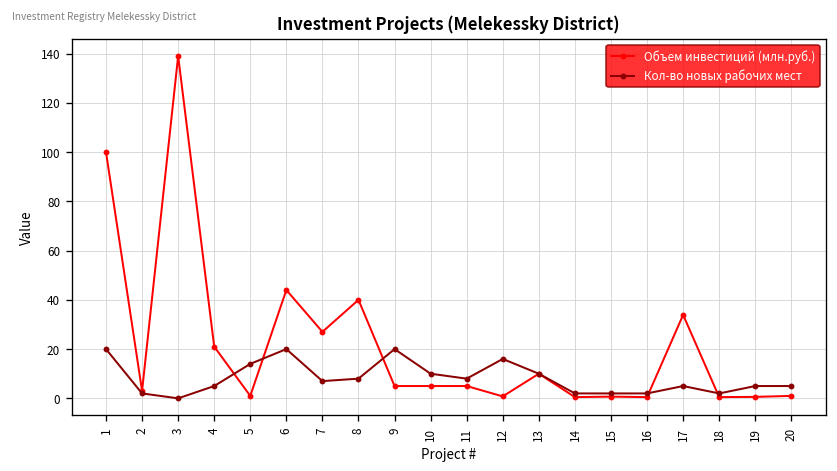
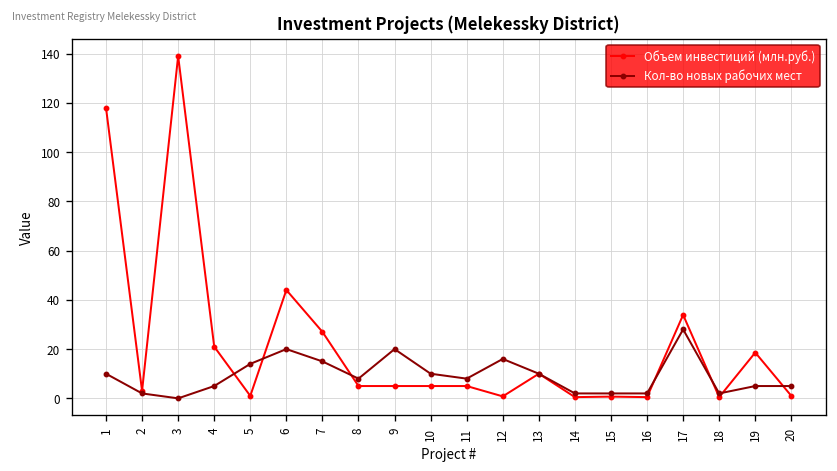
Объем инвестиций (млн.руб.), 1: 100 -> 118
Кол-во новых рабочих мест, 1: 20 -> 10
Кол-во новых рабочих мест, 7: 7 -> 15
Объем инвестиций (млн.руб.), 8: 40 -> 5
Кол-во новых рабочих мест, 17: 5 -> 28
Объем инвестиций (млн.руб.), 19: 1 -> 19
